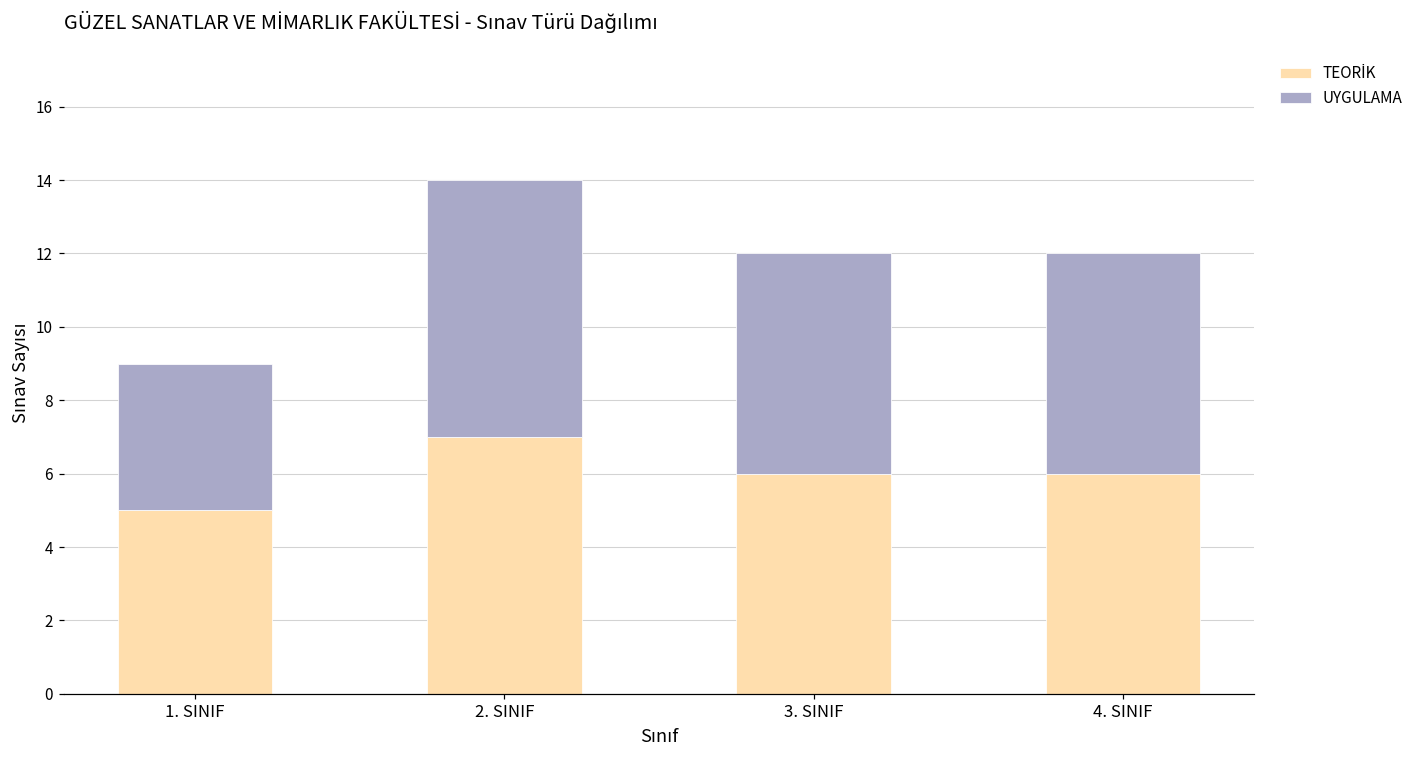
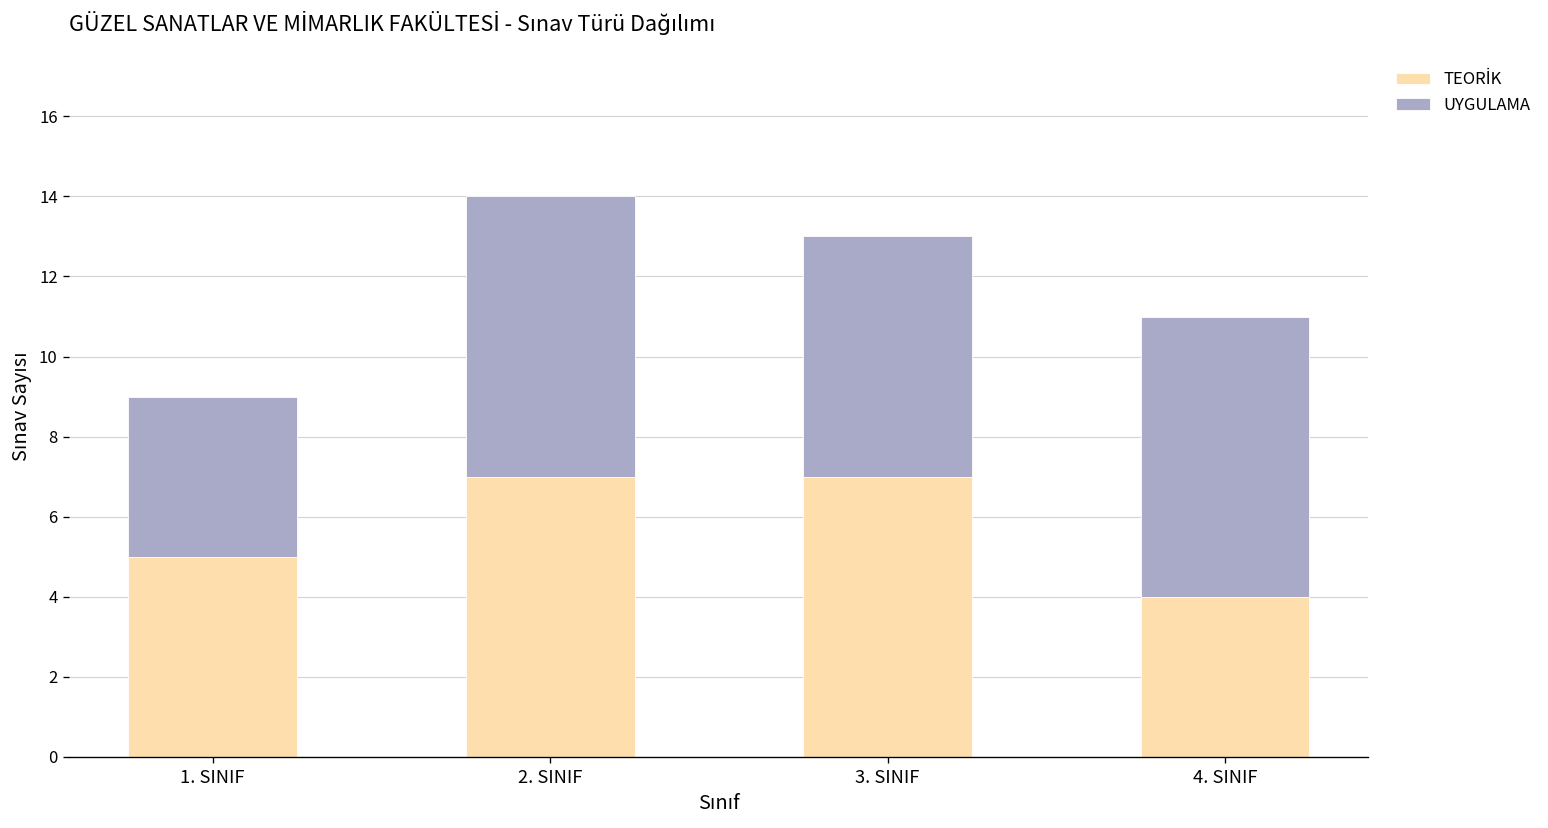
TEORİK, 3. SINIF: 6 -> 7
TEORİK, 4. SINIF: 6 -> 4
UYGULAMA, 4. SINIF: 6 -> 7
